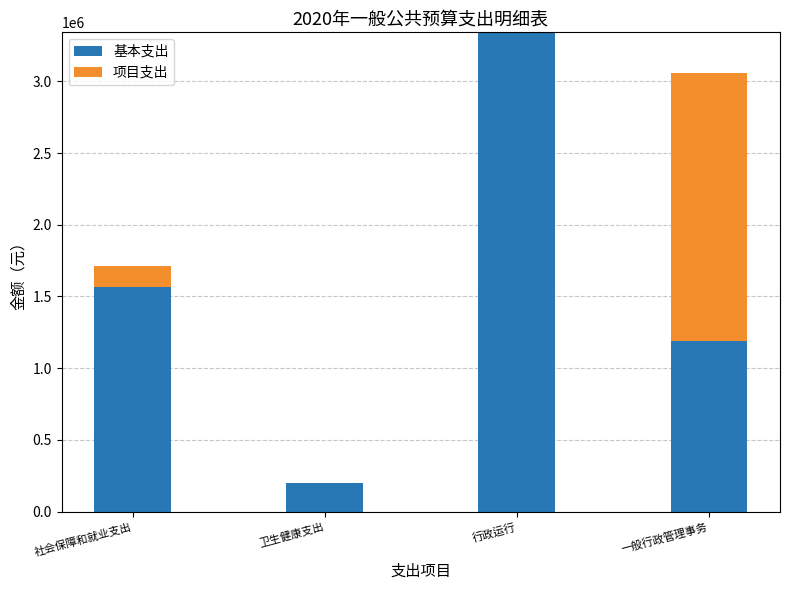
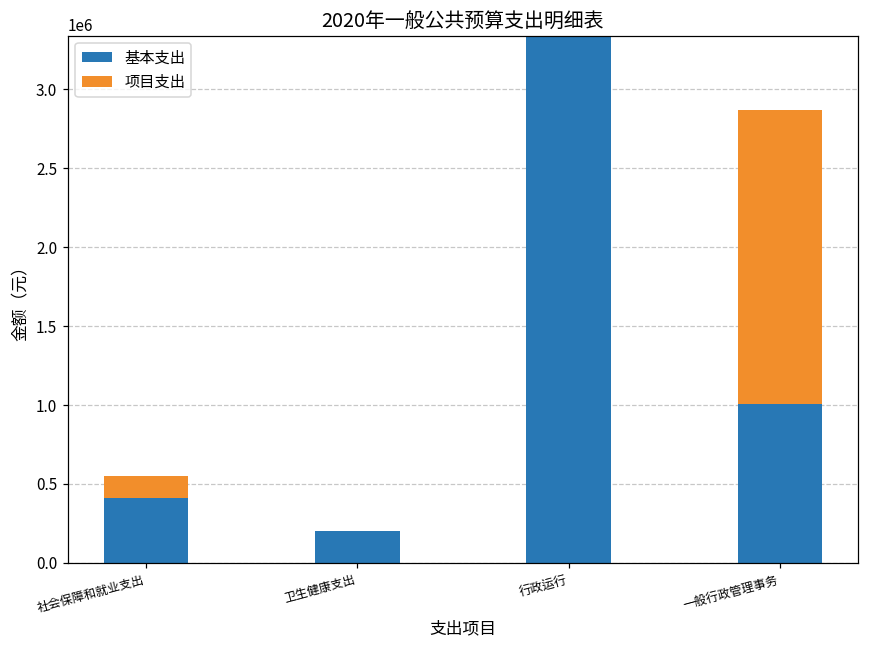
基本支出, 社会保障和就业支出: 1570000 -> 410000
基本支出, 一般行政管理事务: 1190000 -> 1000000
